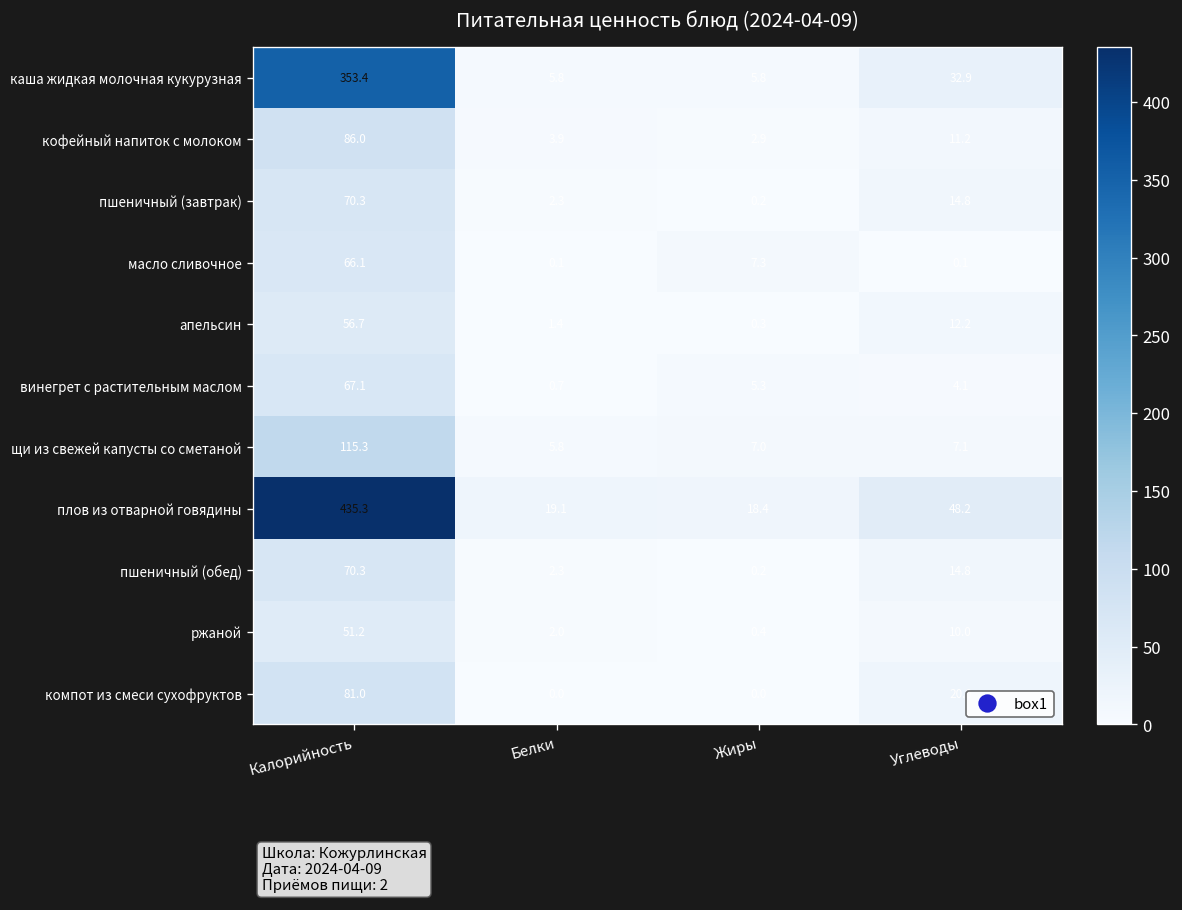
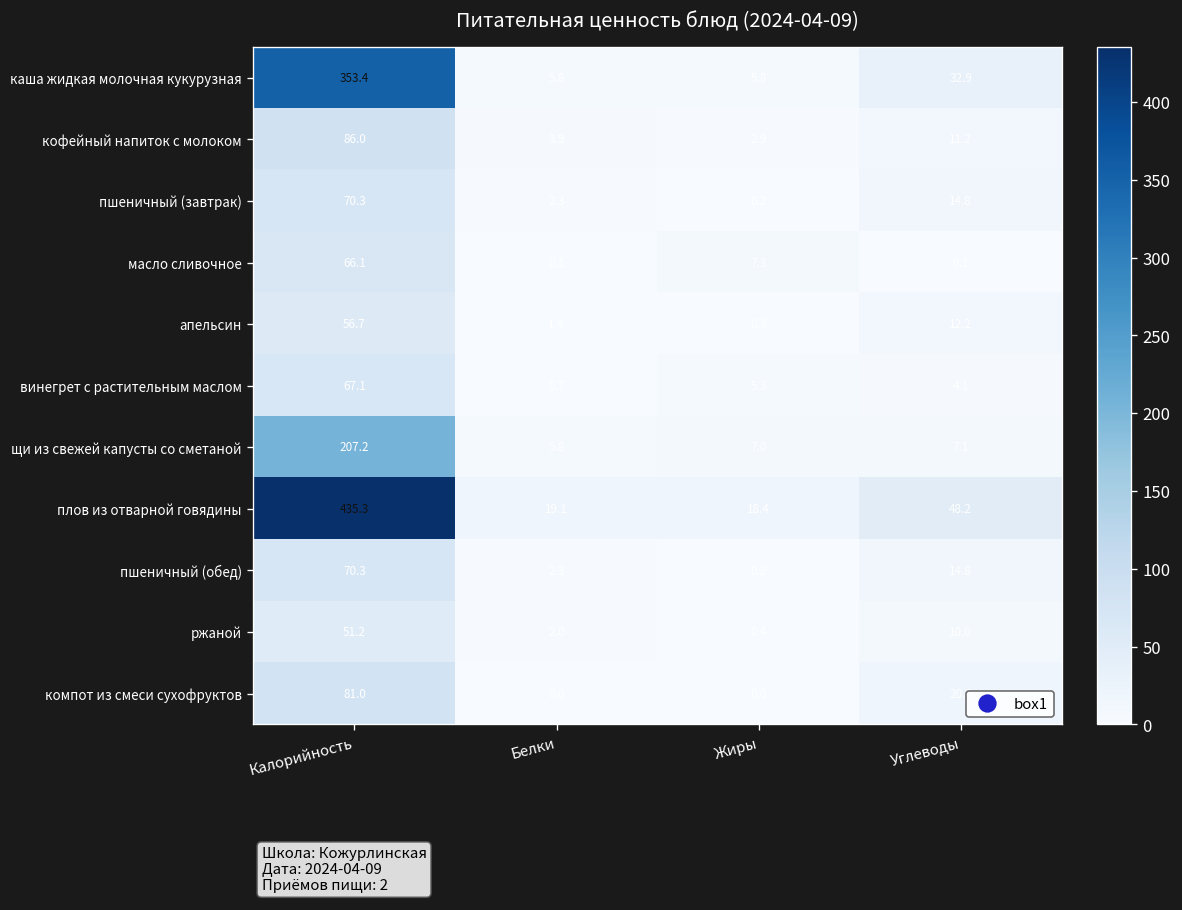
щи из свежей капусты со сметаной, Калорийность: 115.3 -> 207.2
